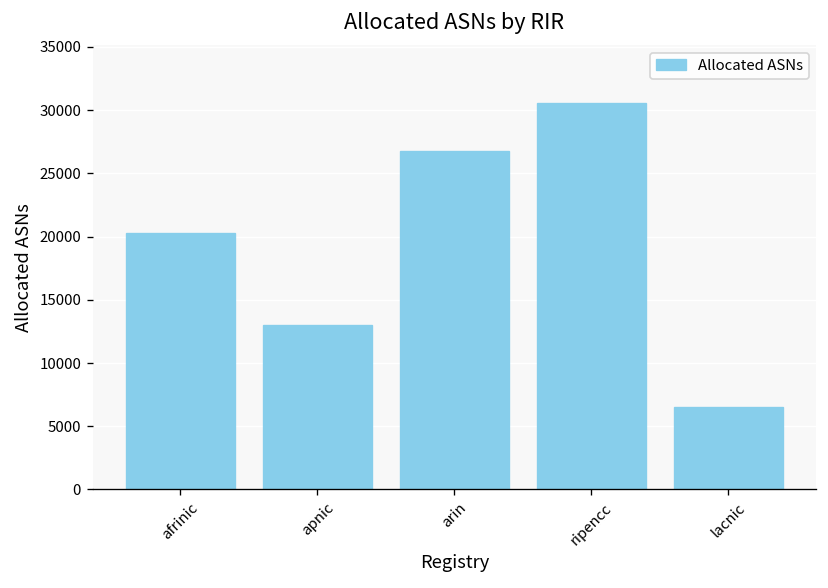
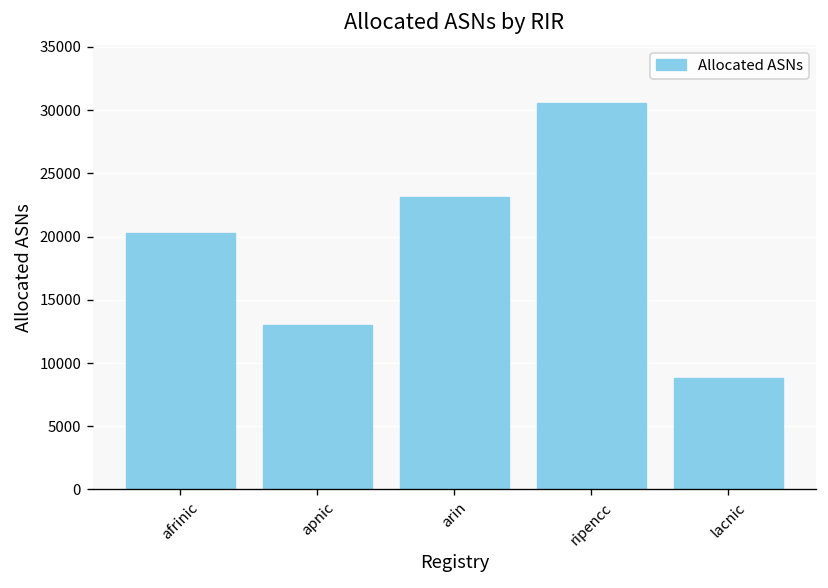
arin: 26800 -> 23200
lacnic: 6500 -> 8800
